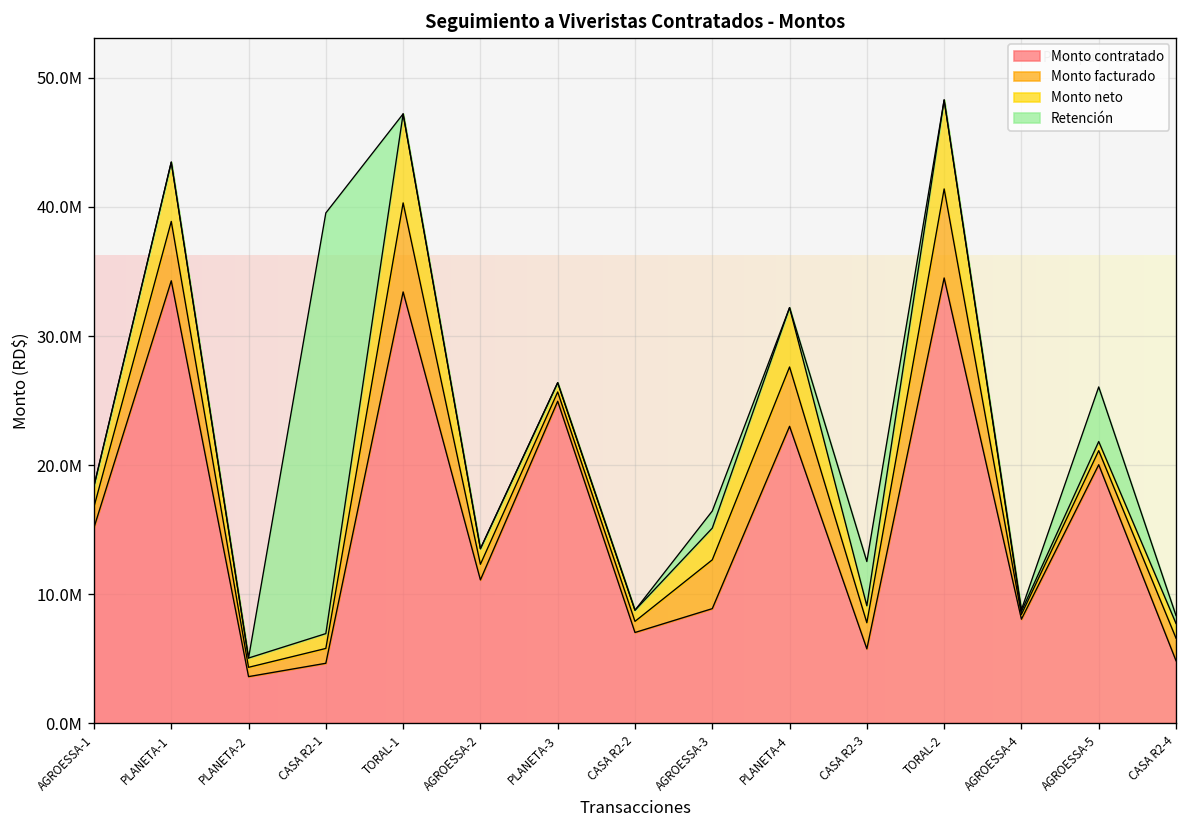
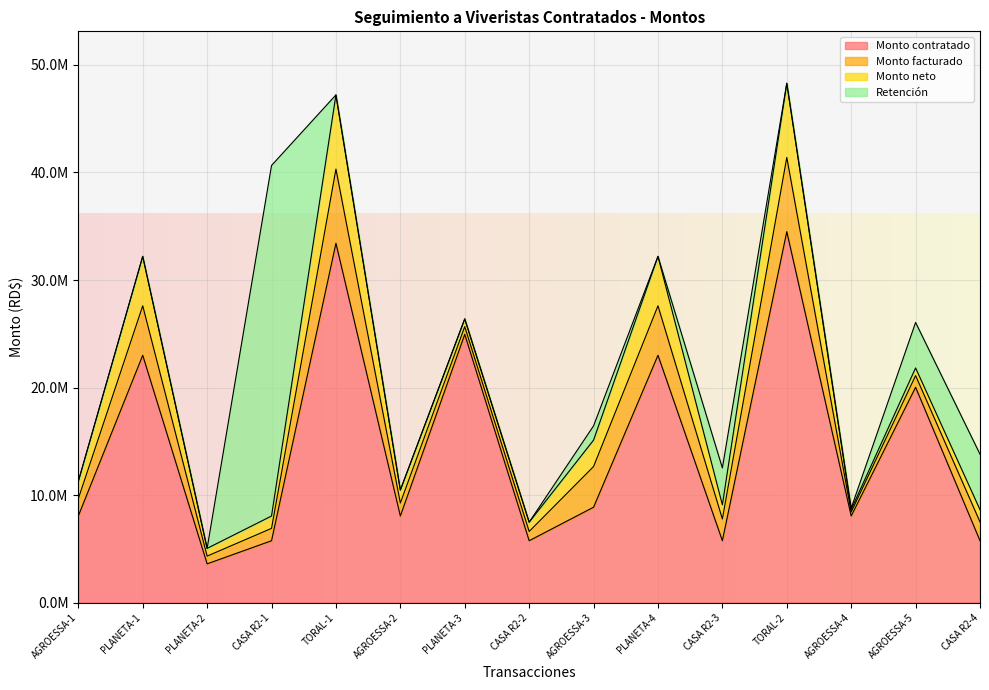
Monto contratado, AGROESSA-1: 15200000 -> 8100000
Monto contratado, PLANETA-1: 34300000 -> 23000000
Monto contratado, CASA R2-1: 4600000 -> 5800000
Monto contratado, AGROESSA-2: 11100000 -> 8100000
Monto contratado, CASA R2-2: 7000000 -> 5800000
Monto contratado, CASA R2-4: 4800000 -> 5800000
Retención, CASA R2-4: 600000 -> 5200000
